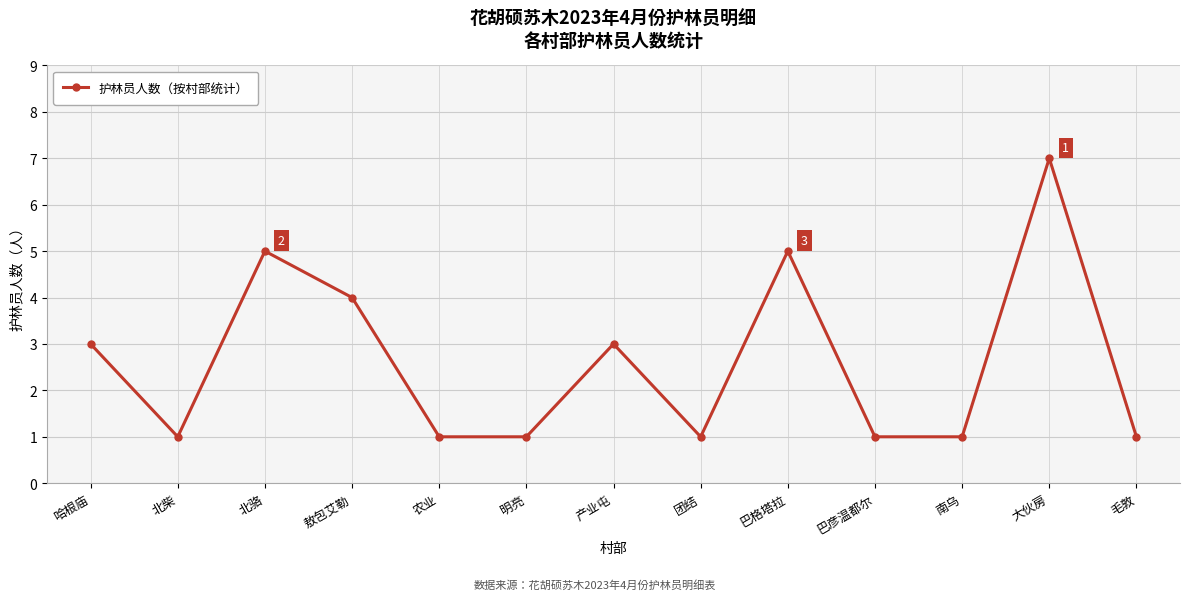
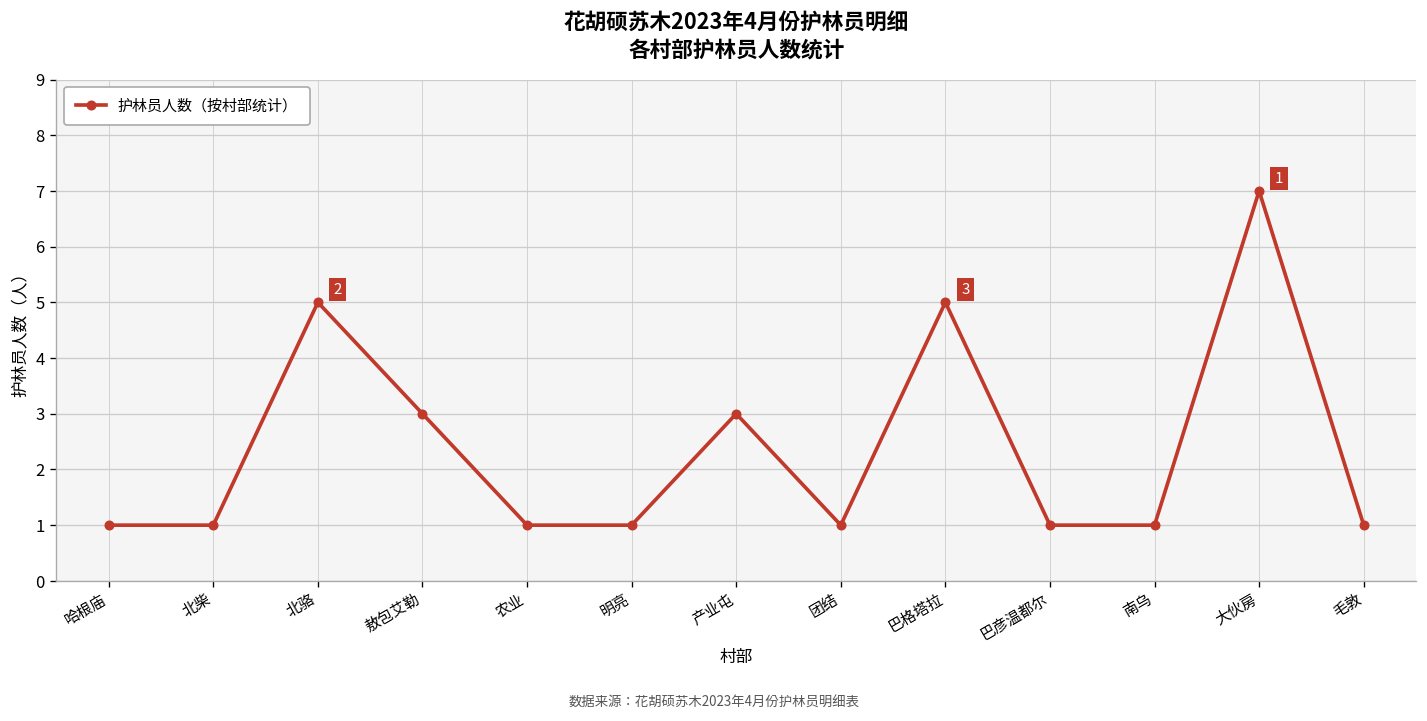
哈根庙: 3 -> 1
敖包艾勒: 4 -> 3
